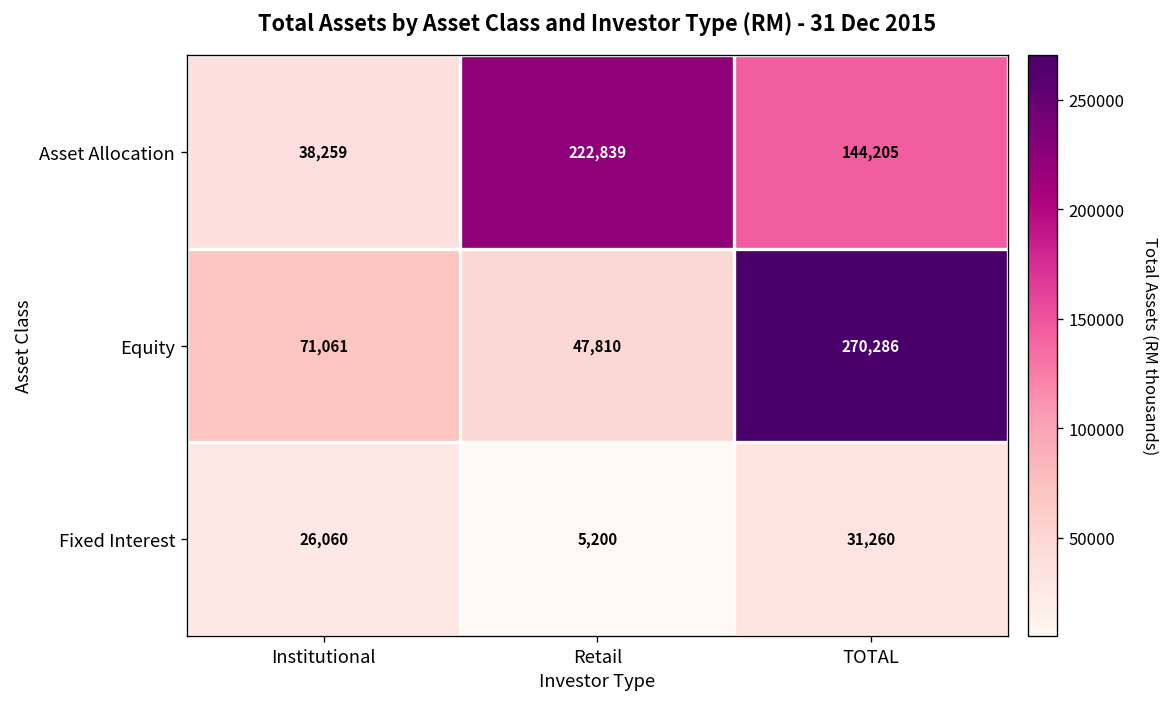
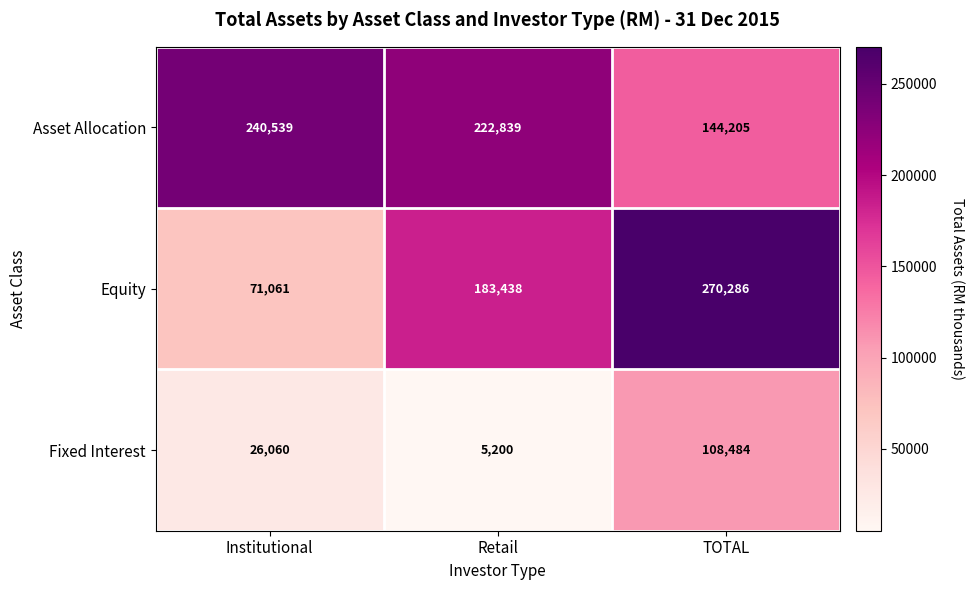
Asset Allocation, Institutional: 38,259 -> 240,539
Equity, Retail: 47,810 -> 183,438
Fixed Interest, TOTAL: 31,260 -> 108,484
